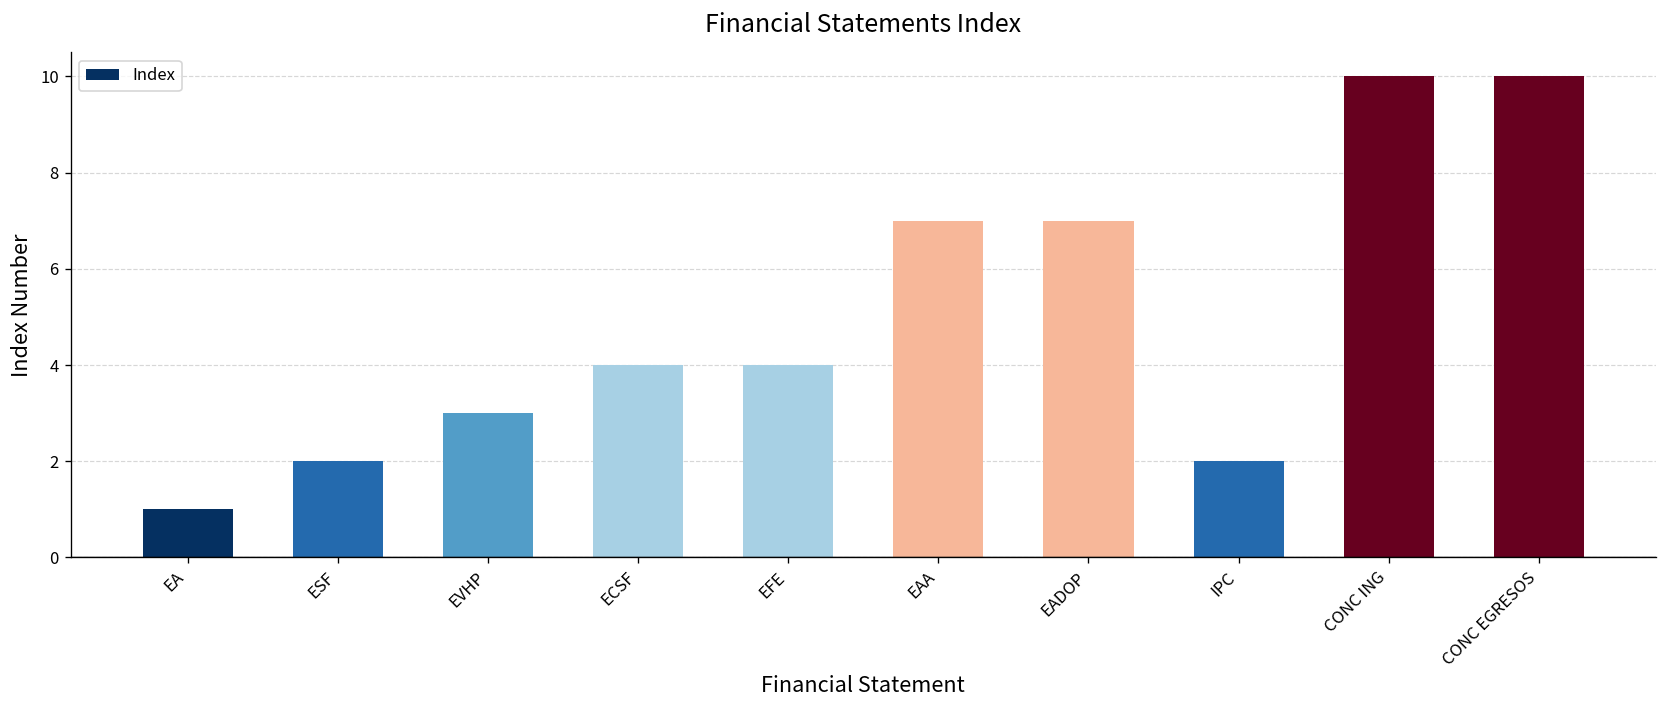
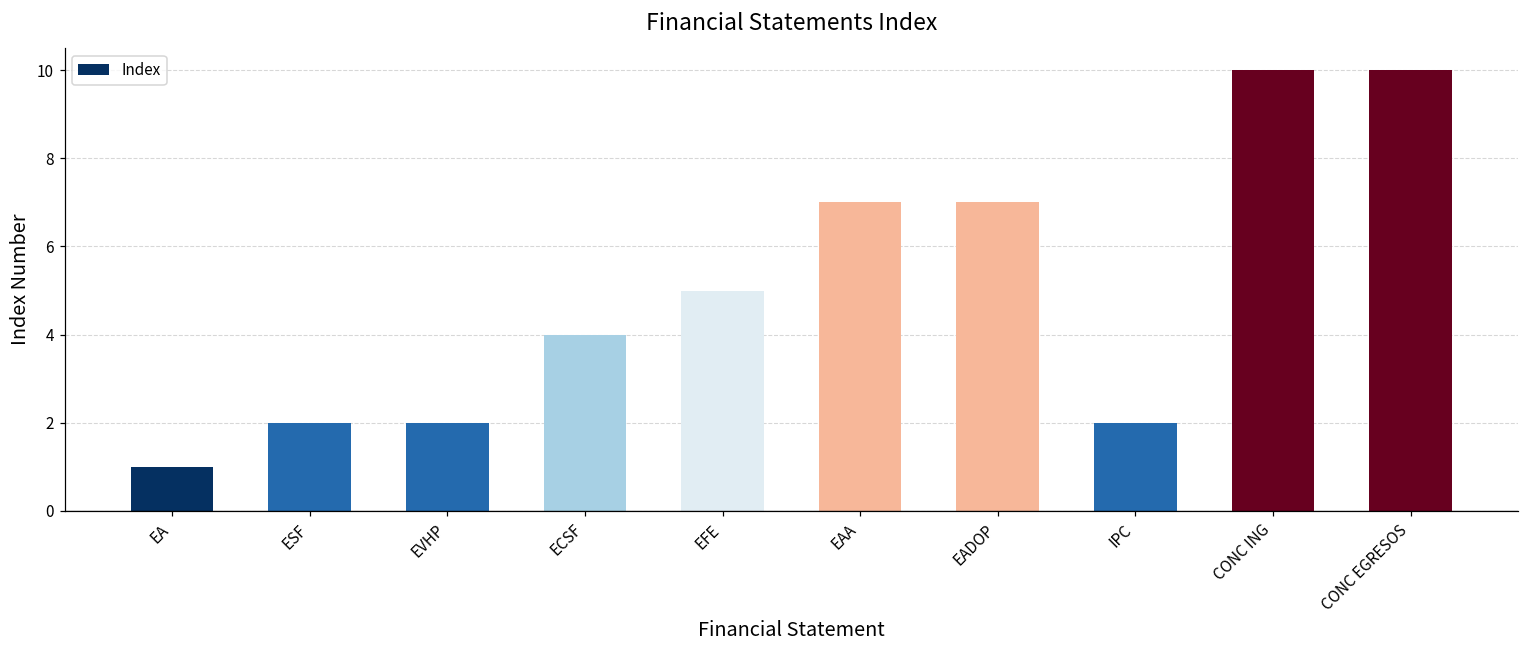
EVHP: 3 -> 2
EFE: 4 -> 5
